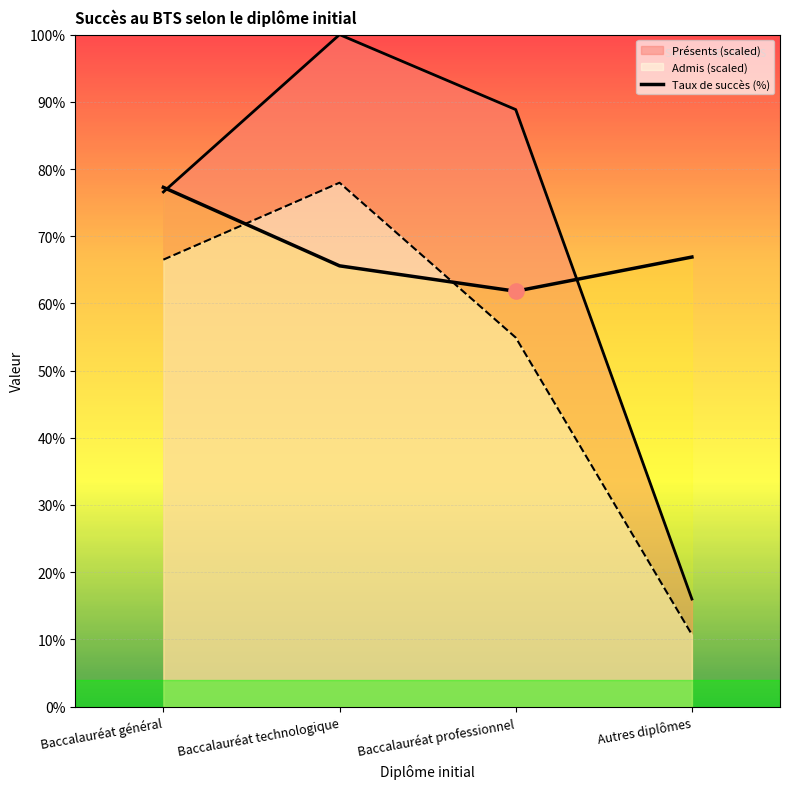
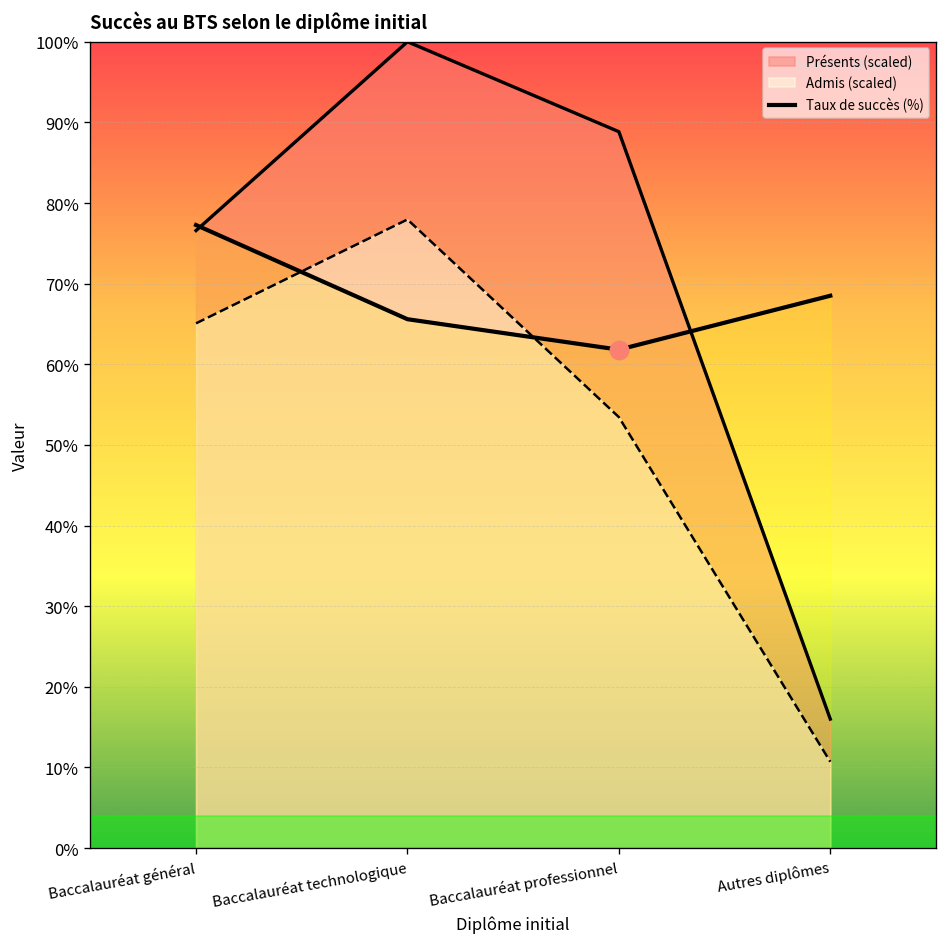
Admis (scaled), Baccalauréat général: 67% -> 65%
Admis (scaled), Baccalauréat professionnel: 55% -> 53%
Taux de succès (%), Autres diplômes: 67% -> 69%
